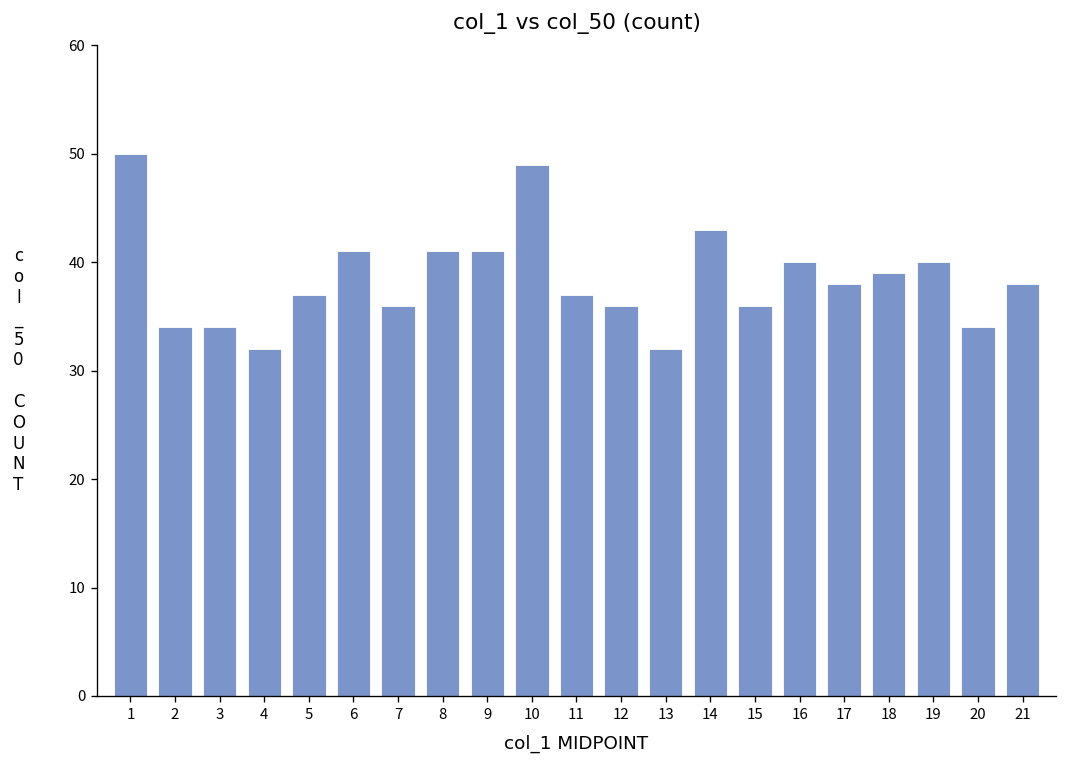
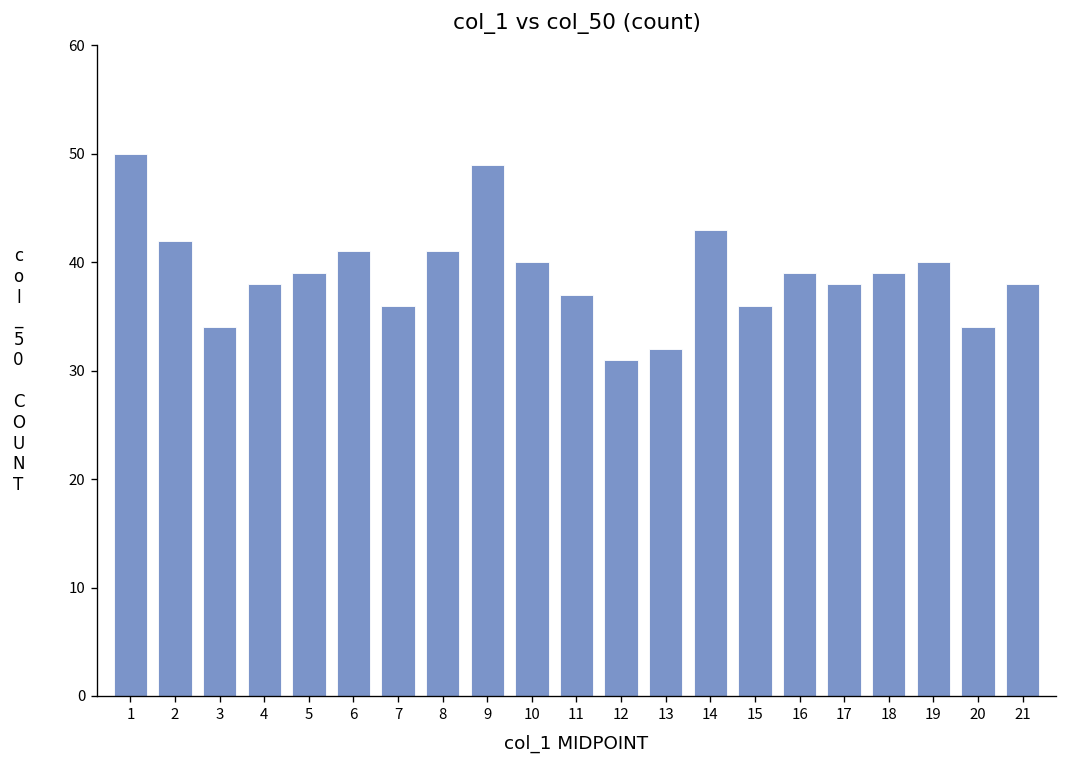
2: 34 -> 42
4: 32 -> 38
5: 37 -> 39
9: 41 -> 49
10: 49 -> 40
12: 36 -> 31
16: 40 -> 39
